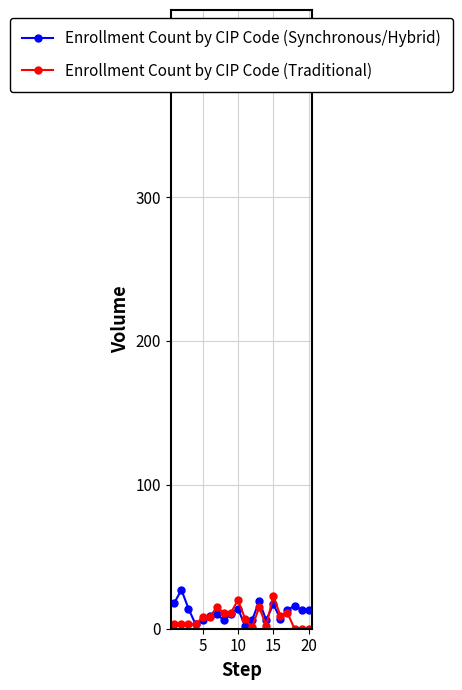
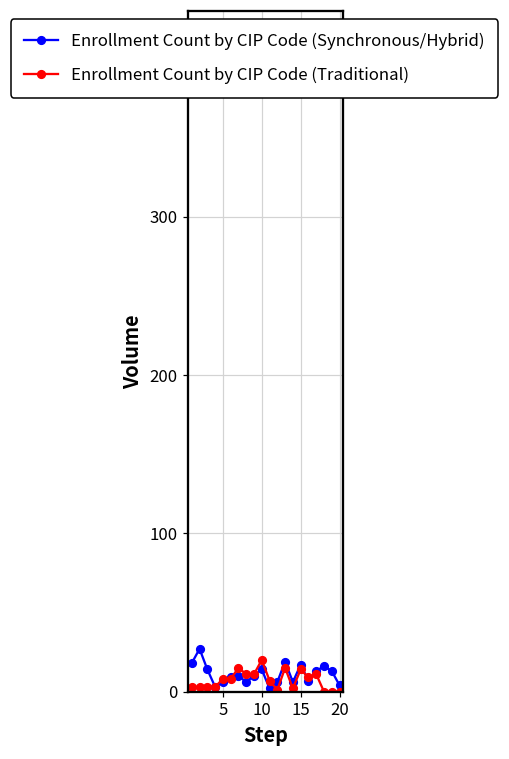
Enrollment Count by CIP Code (Traditional), 15: 23 -> 14
Enrollment Count by CIP Code (Synchronous/Hybrid), 20: 13 -> 4
